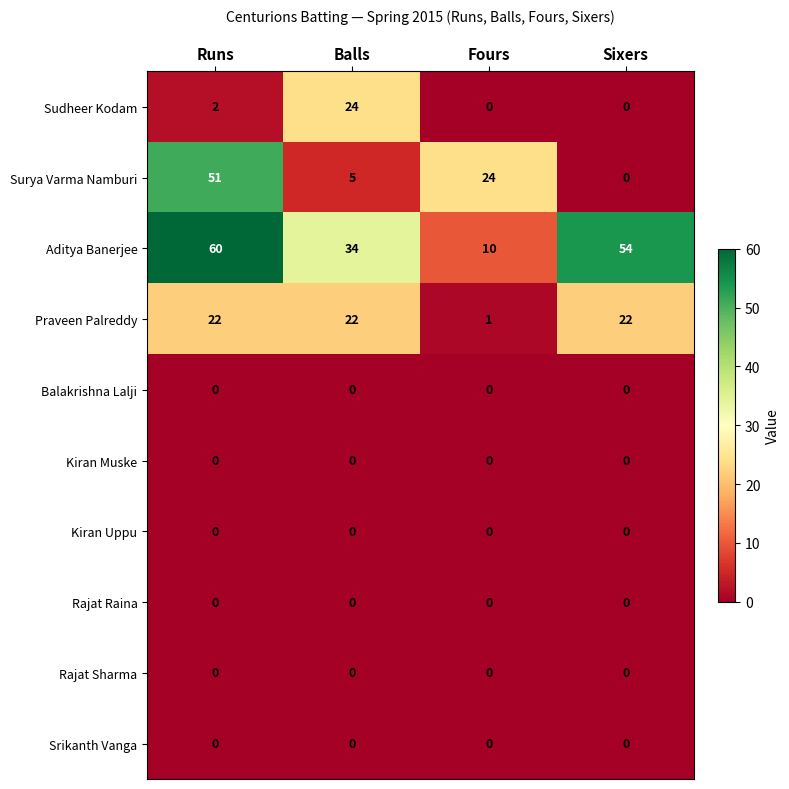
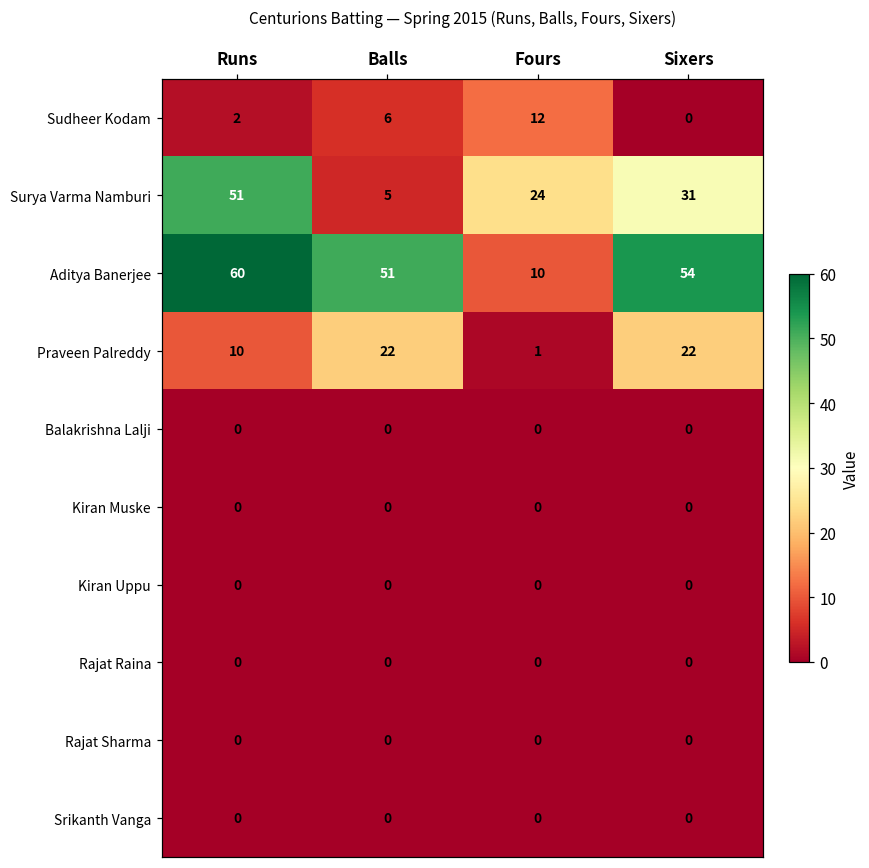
Sudheer Kodam, Balls: 24 -> 6
Sudheer Kodam, Fours: 0 -> 12
Surya Varma Namburi, Sixers: 0 -> 31
Aditya Banerjee, Balls: 34 -> 51
Praveen Palreddy, Runs: 22 -> 10
